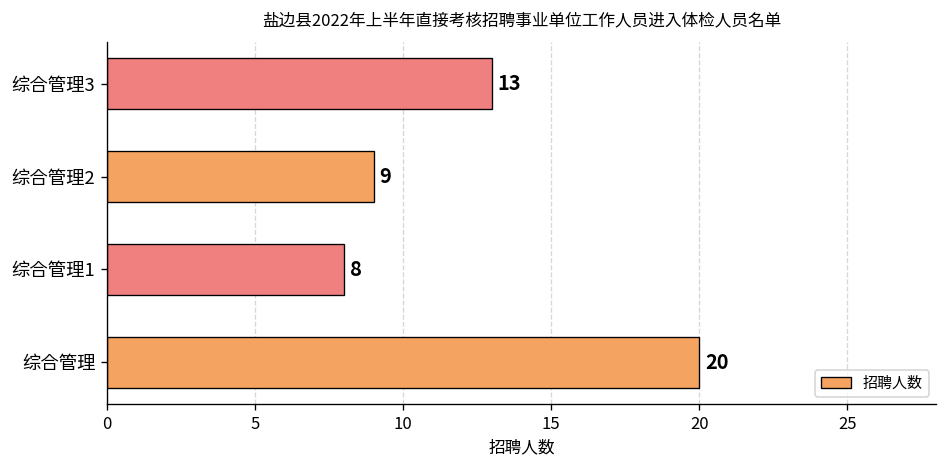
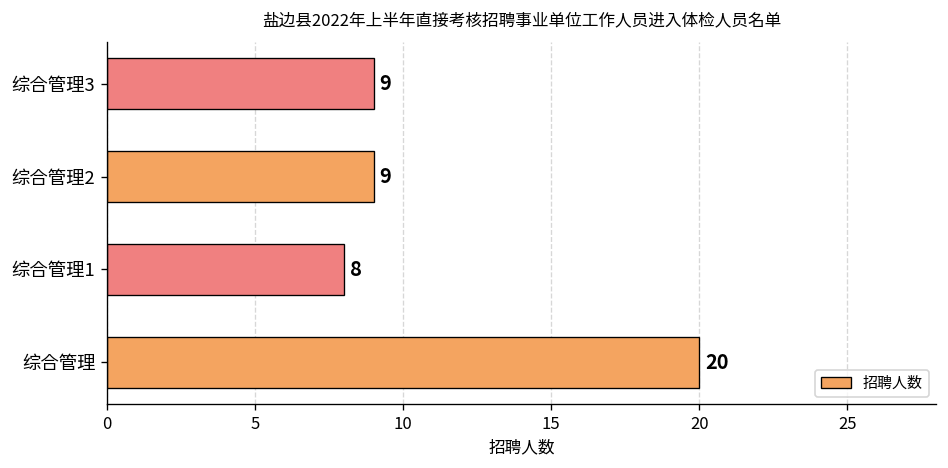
综合管理3: 13 -> 9
